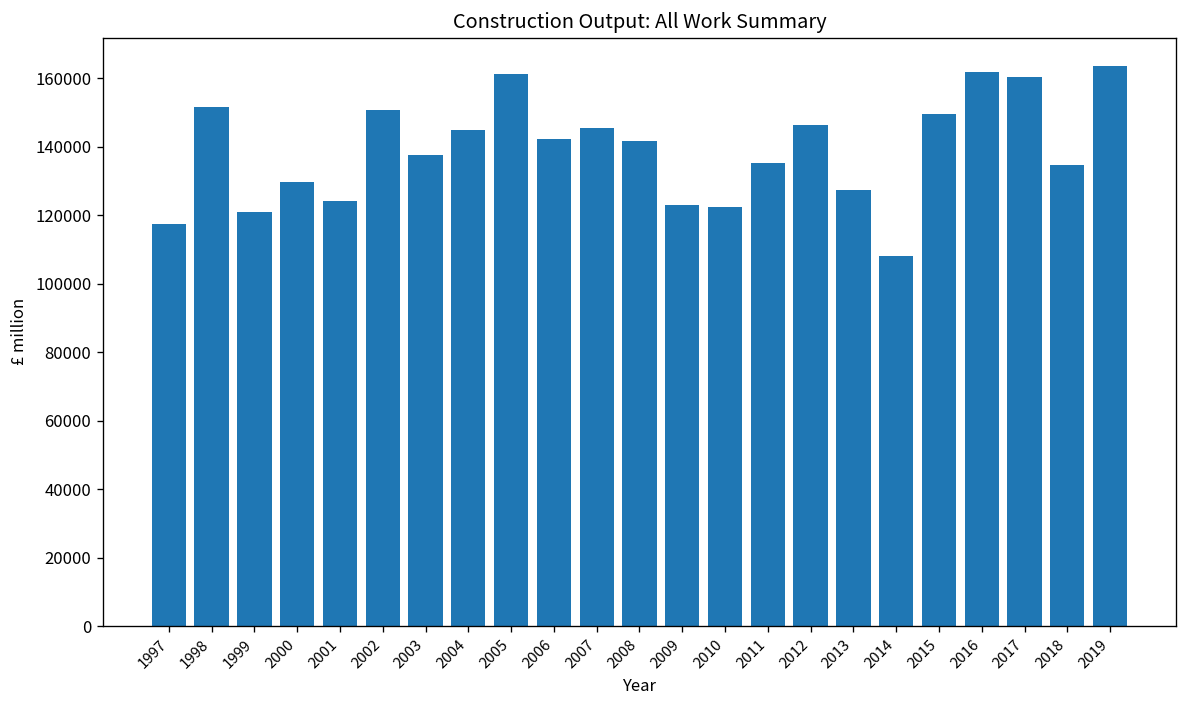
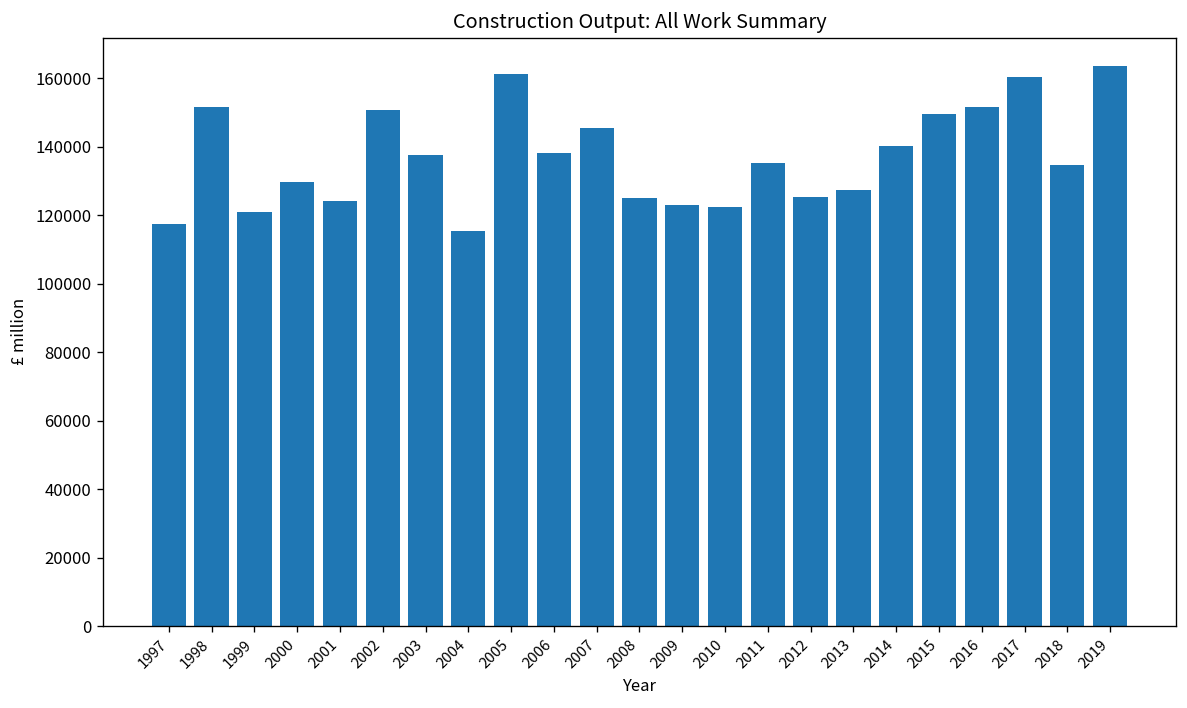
2004: 145000 -> 115000
2006: 142000 -> 138000
2008: 142000 -> 125000
2012: 146000 -> 125000
2014: 108000 -> 140000
2016: 162000 -> 151000
